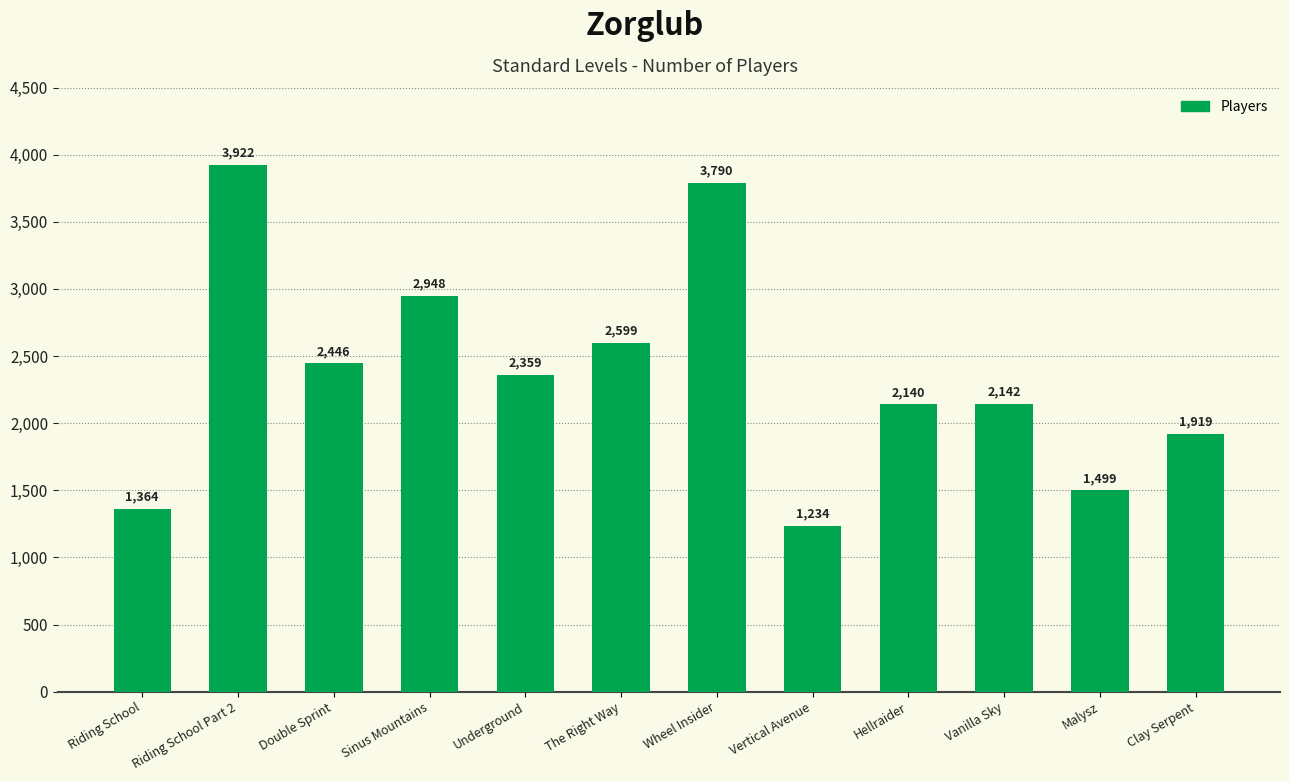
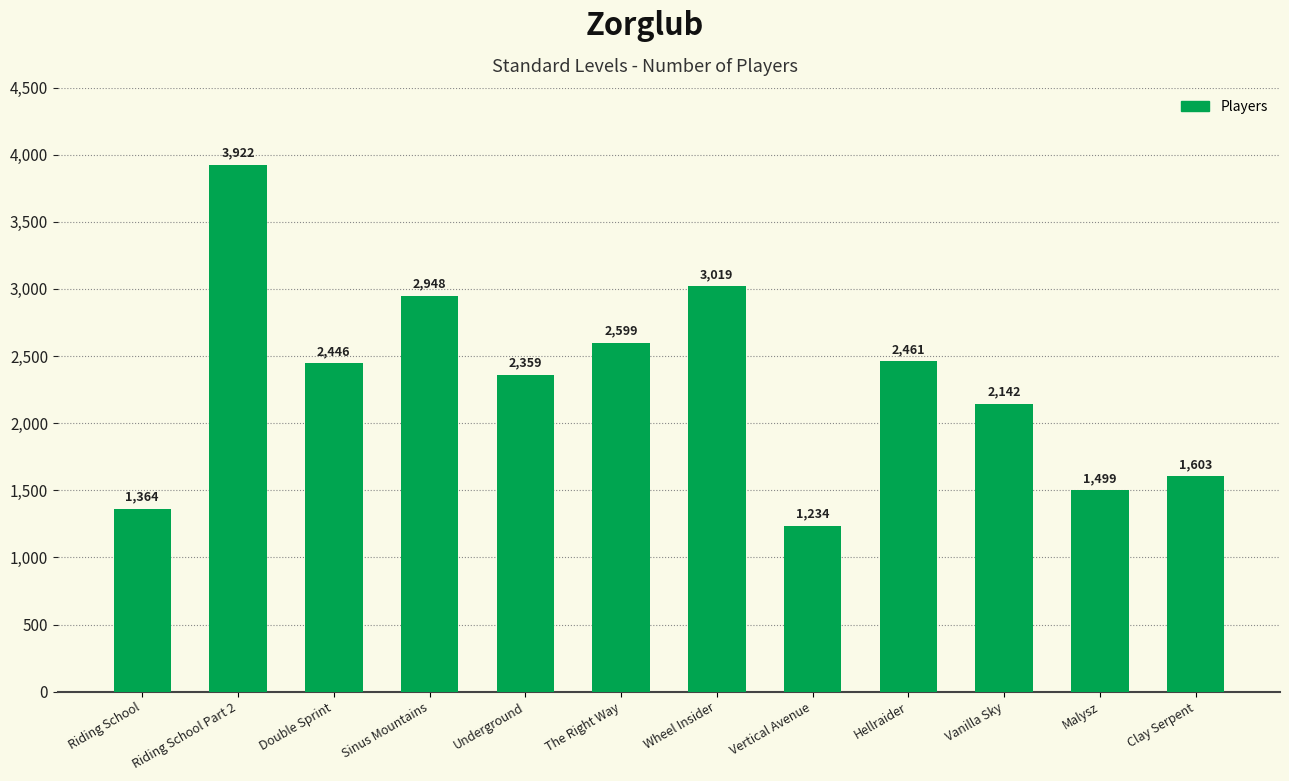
Wheel Insider: 3,790 -> 3,019
Hellraider: 2,140 -> 2,461
Clay Serpent: 1,919 -> 1,603
